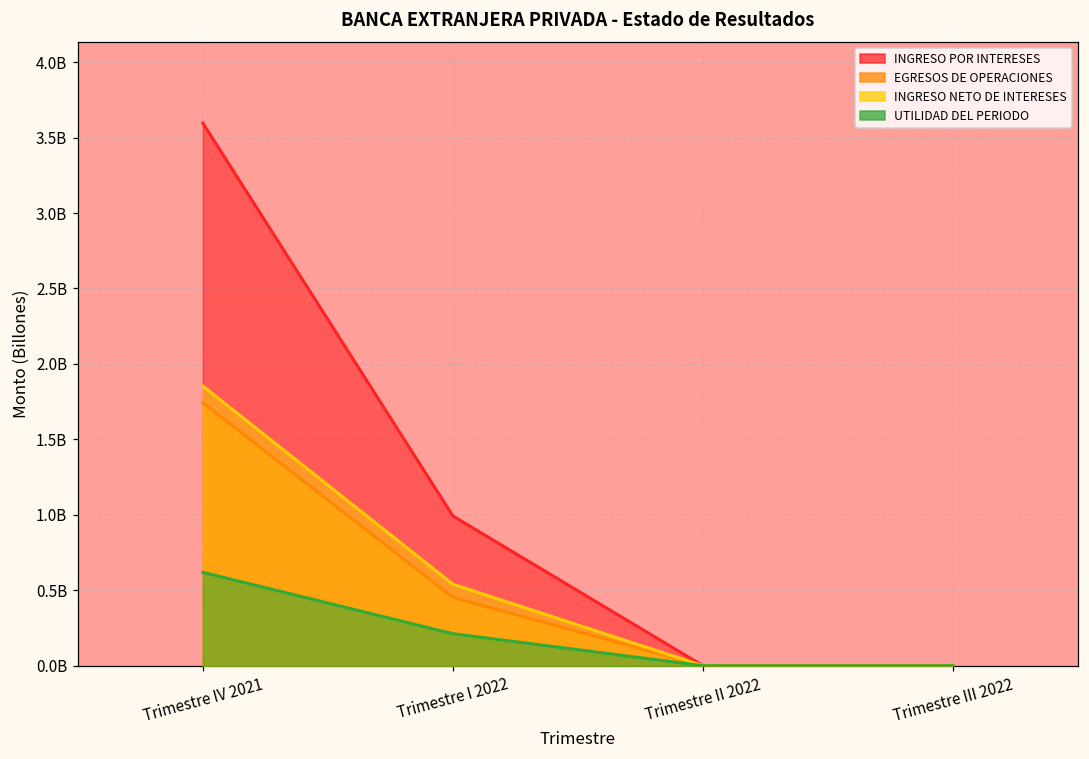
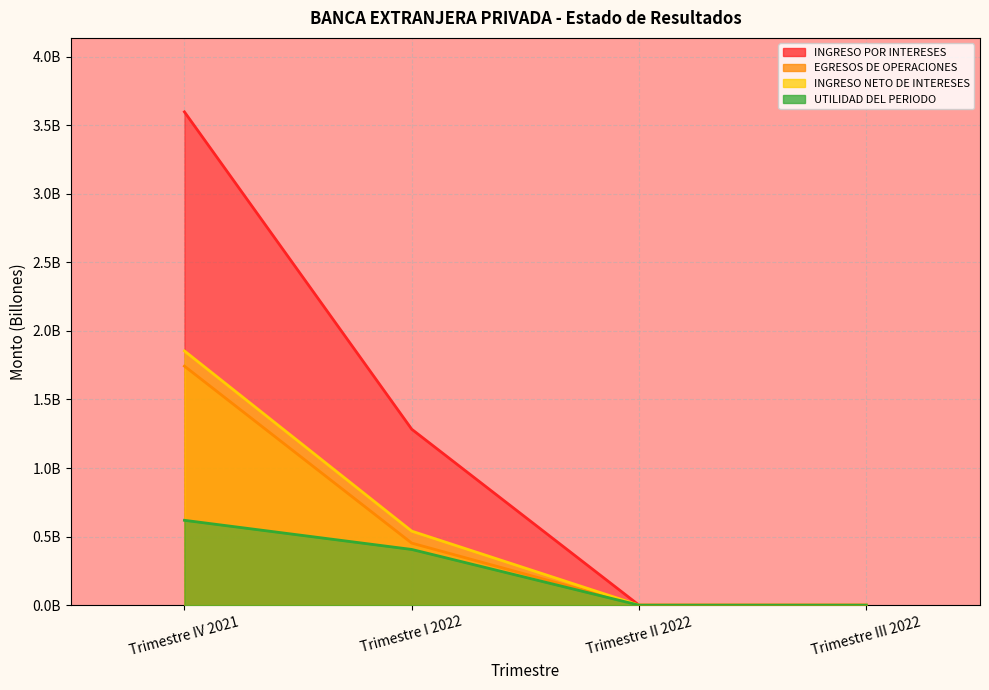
INGRESO POR INTERESES, Trimestre I 2022: 990000000 -> 1280000000
UTILIDAD DEL PERIODO, Trimestre I 2022: 210000000 -> 410000000
